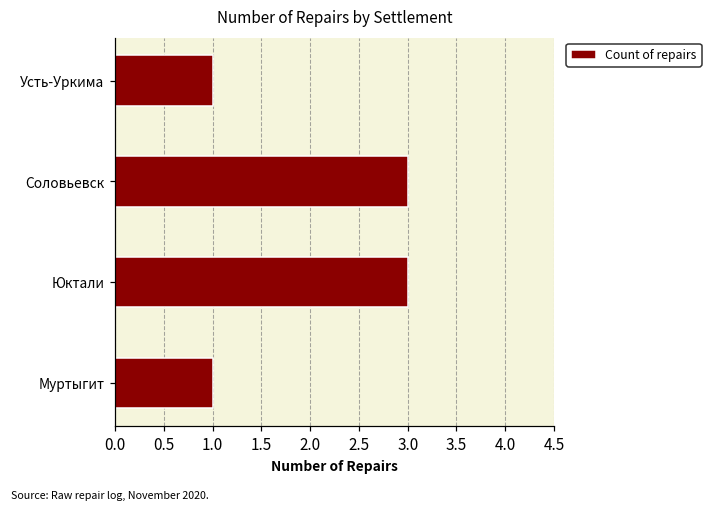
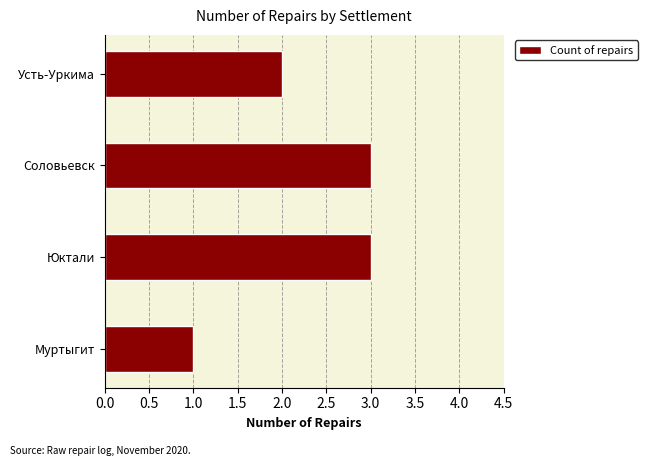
Усть-Уркима: 1 -> 2
